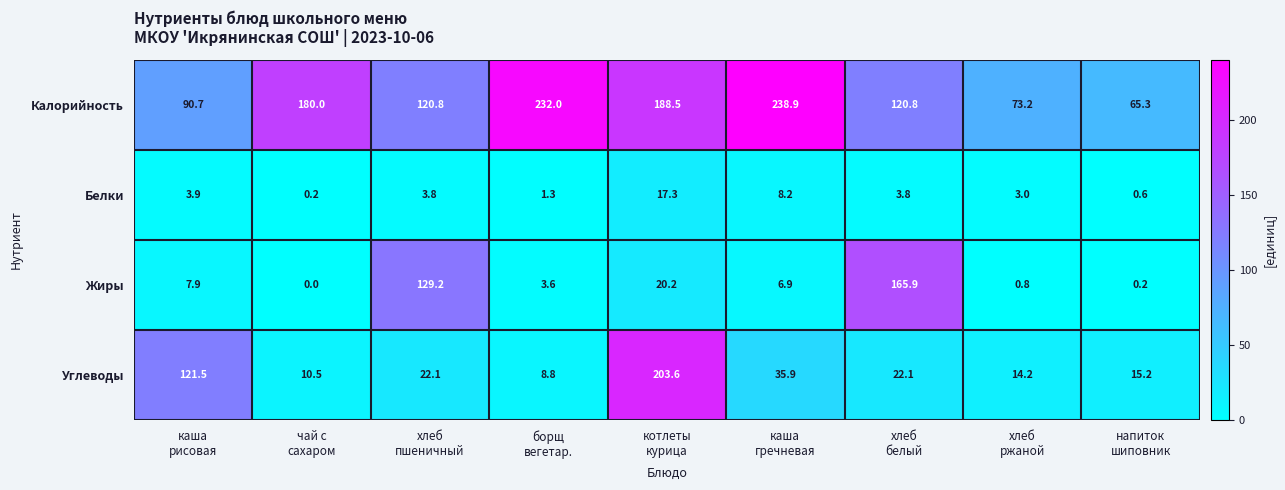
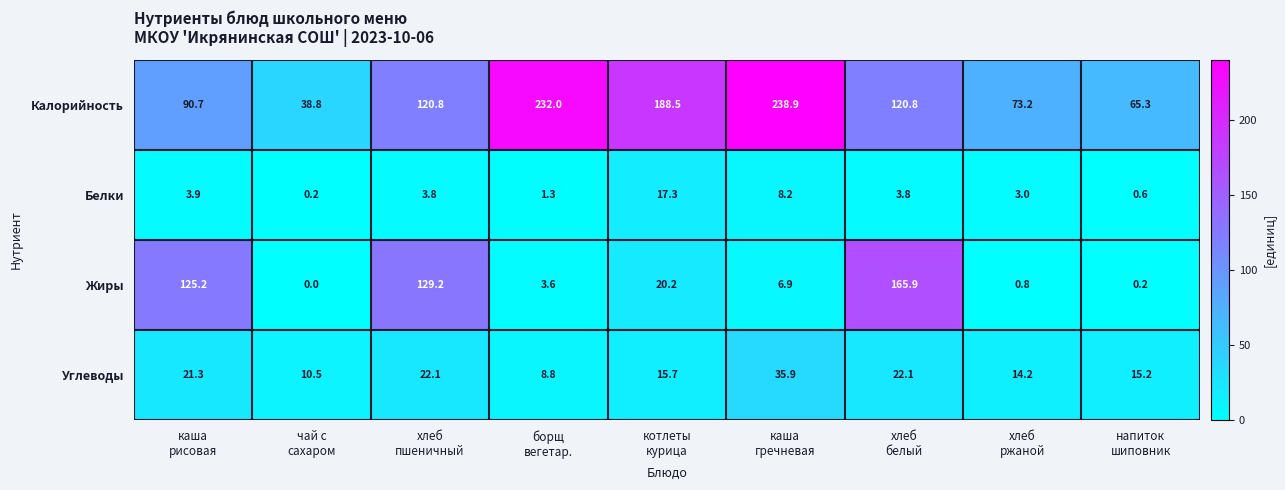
Калорийность, чай с сахаром: 180.0 -> 38.8
Жиры, каша рисовая: 7.9 -> 125.2
Углеводы, каша рисовая: 121.5 -> 21.3
Углеводы, котлеты курица: 203.6 -> 15.7
